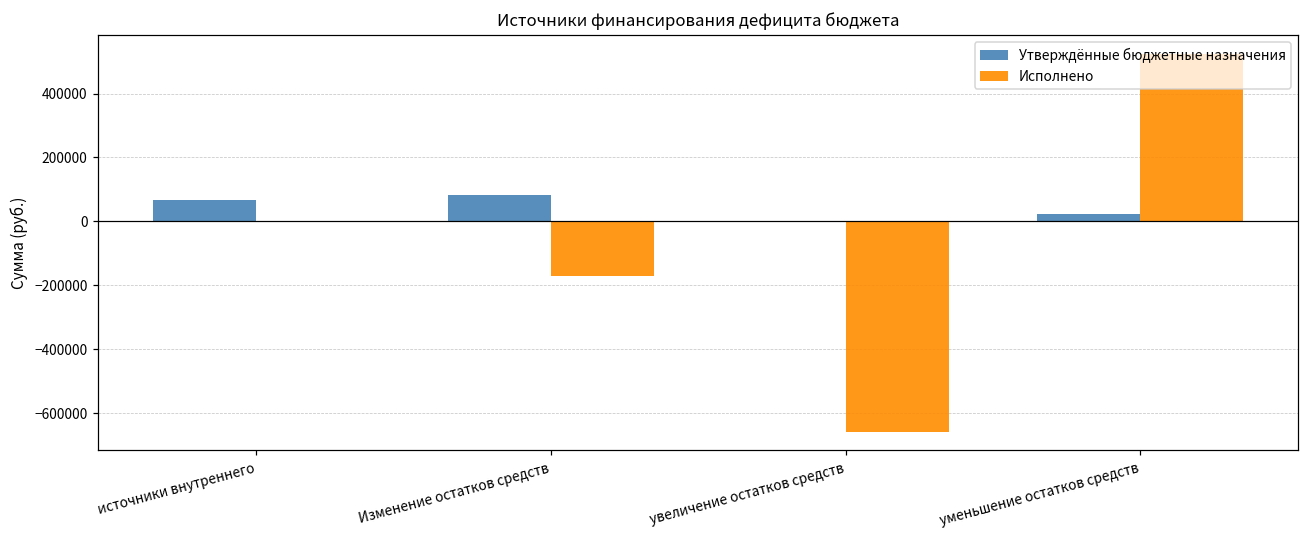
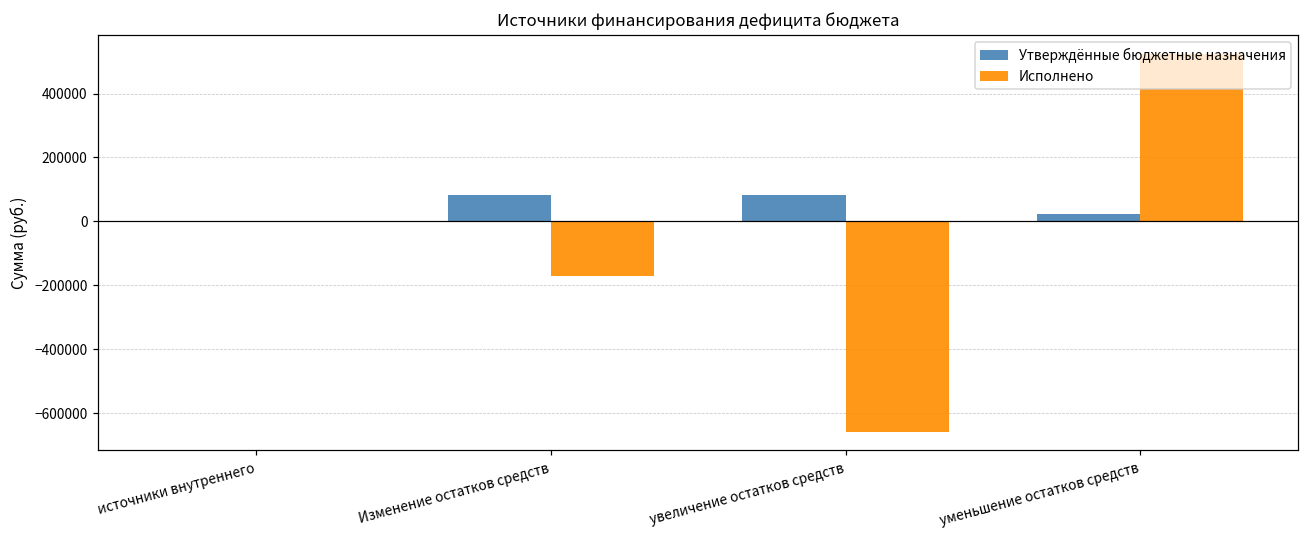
Утверждённые бюджетные назначения, источники внутреннего: 70000 -> 0
Утверждённые бюджетные назначения, увеличение остатков средств: 0 -> 80000
